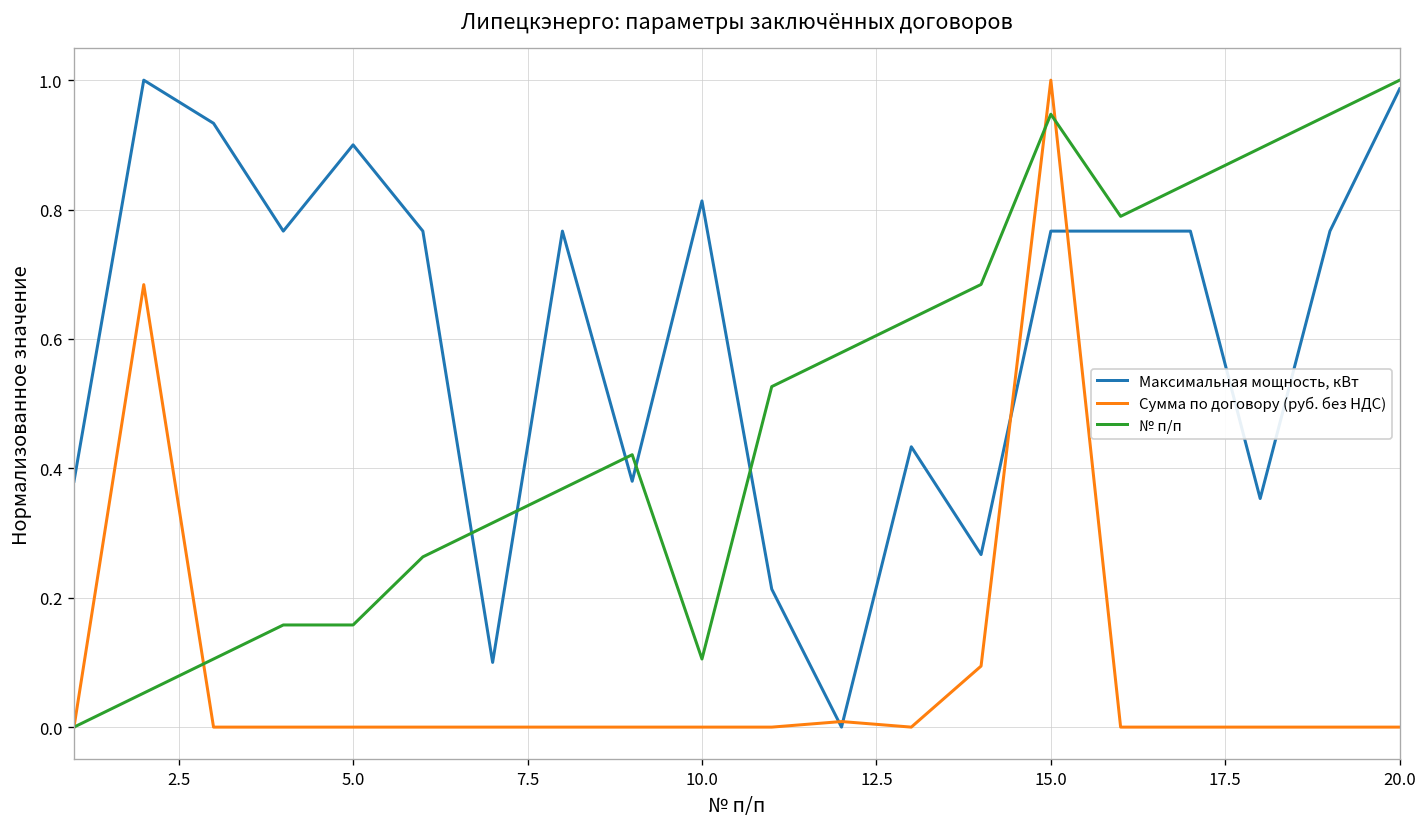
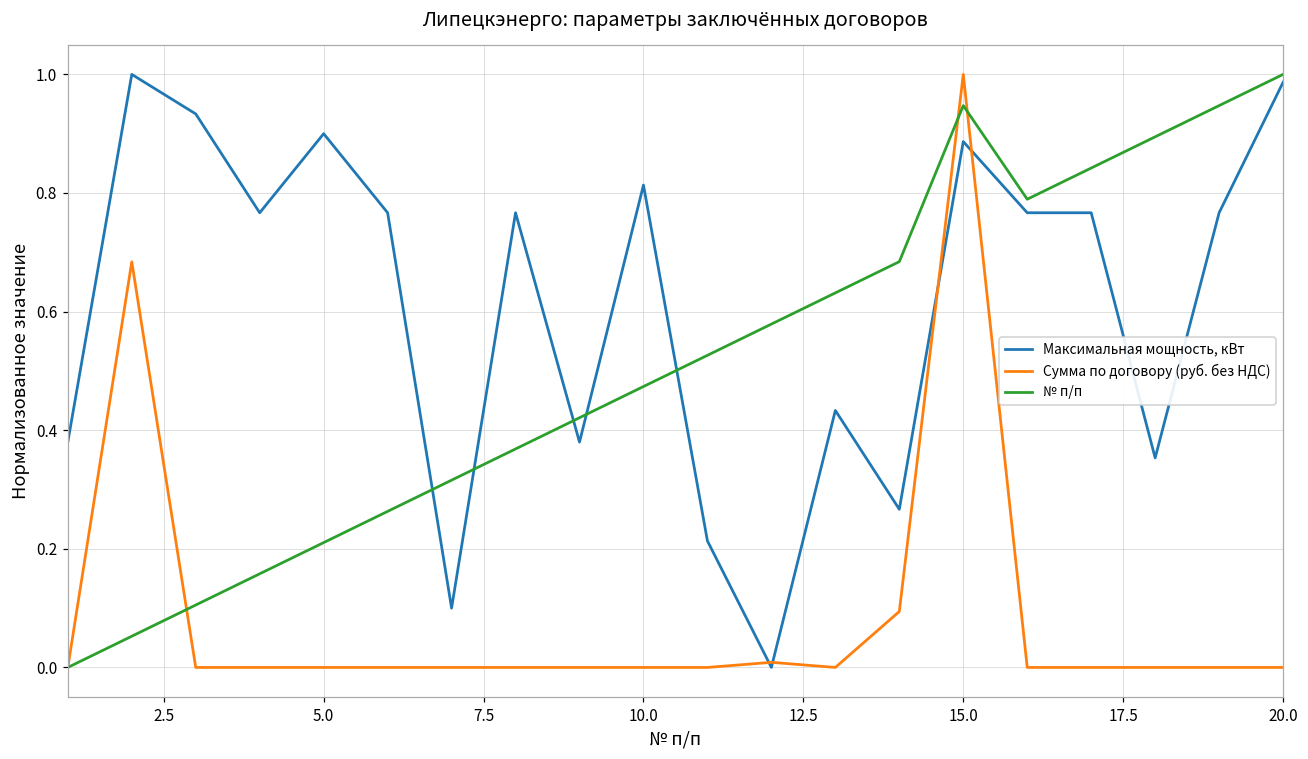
№ п/п, 5.0: 0.16 -> 0.21
№ п/п, 10.0: 0.11 -> 0.47
Максимальная мощность, кВт, 15.0: 0.77 -> 0.89
